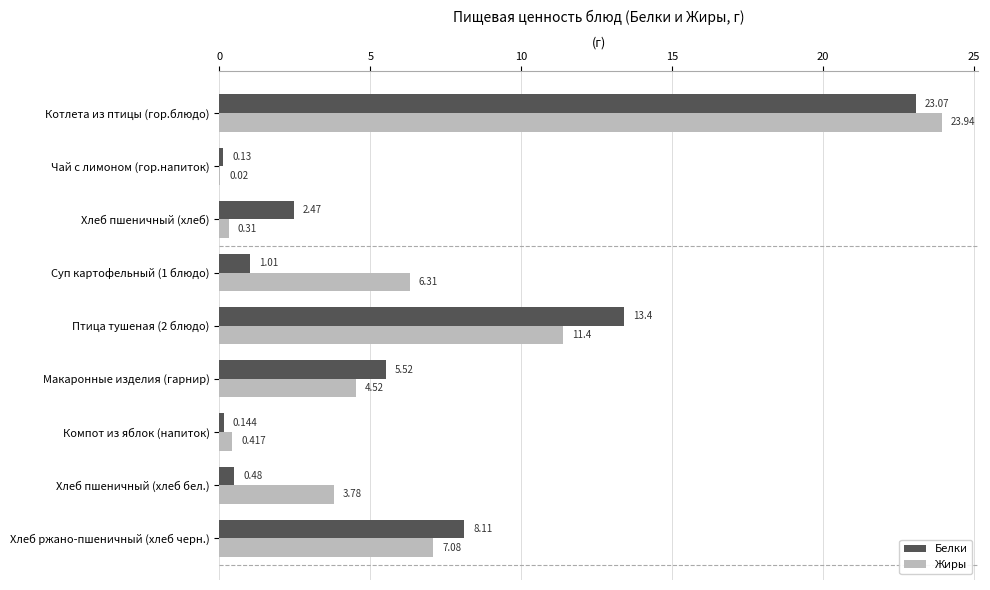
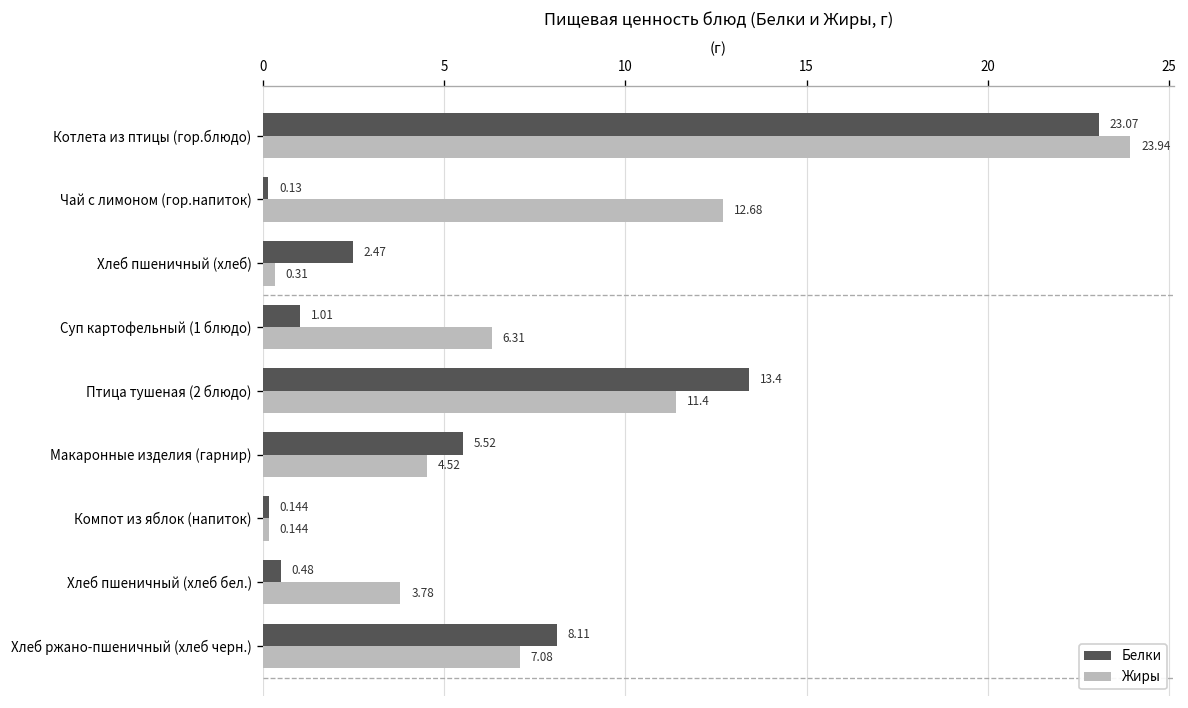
Жиры, Чай с лимоном (гор.напиток): 0.02 -> 12.68
Жиры, Компот из яблок (напиток): 0.417 -> 0.144
